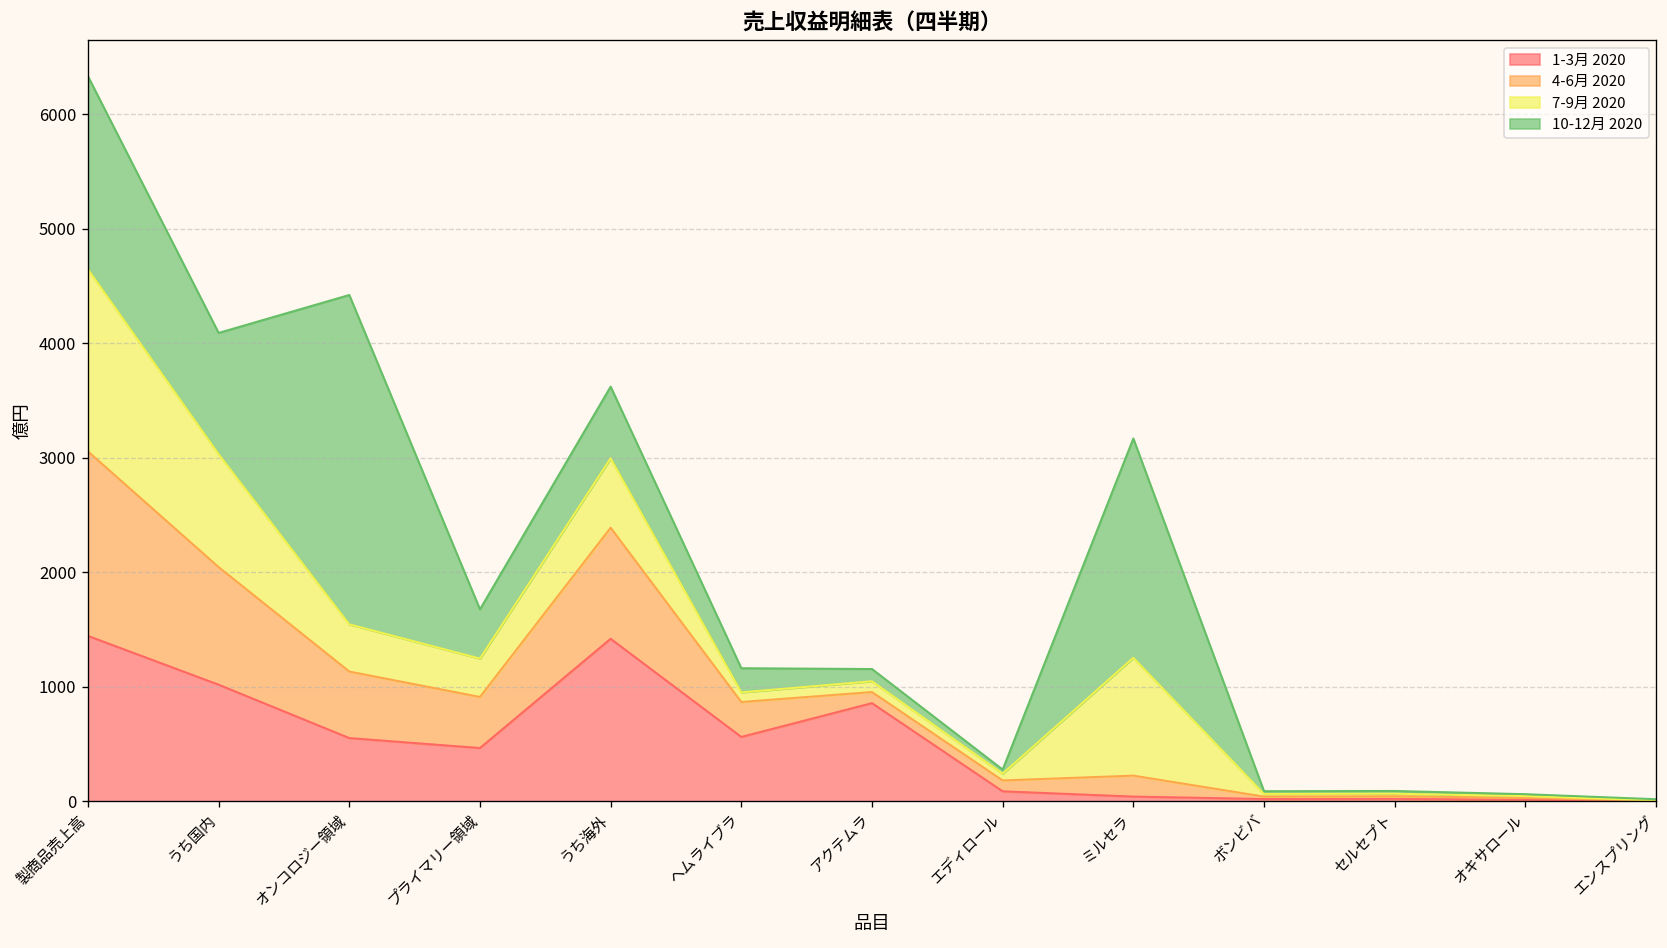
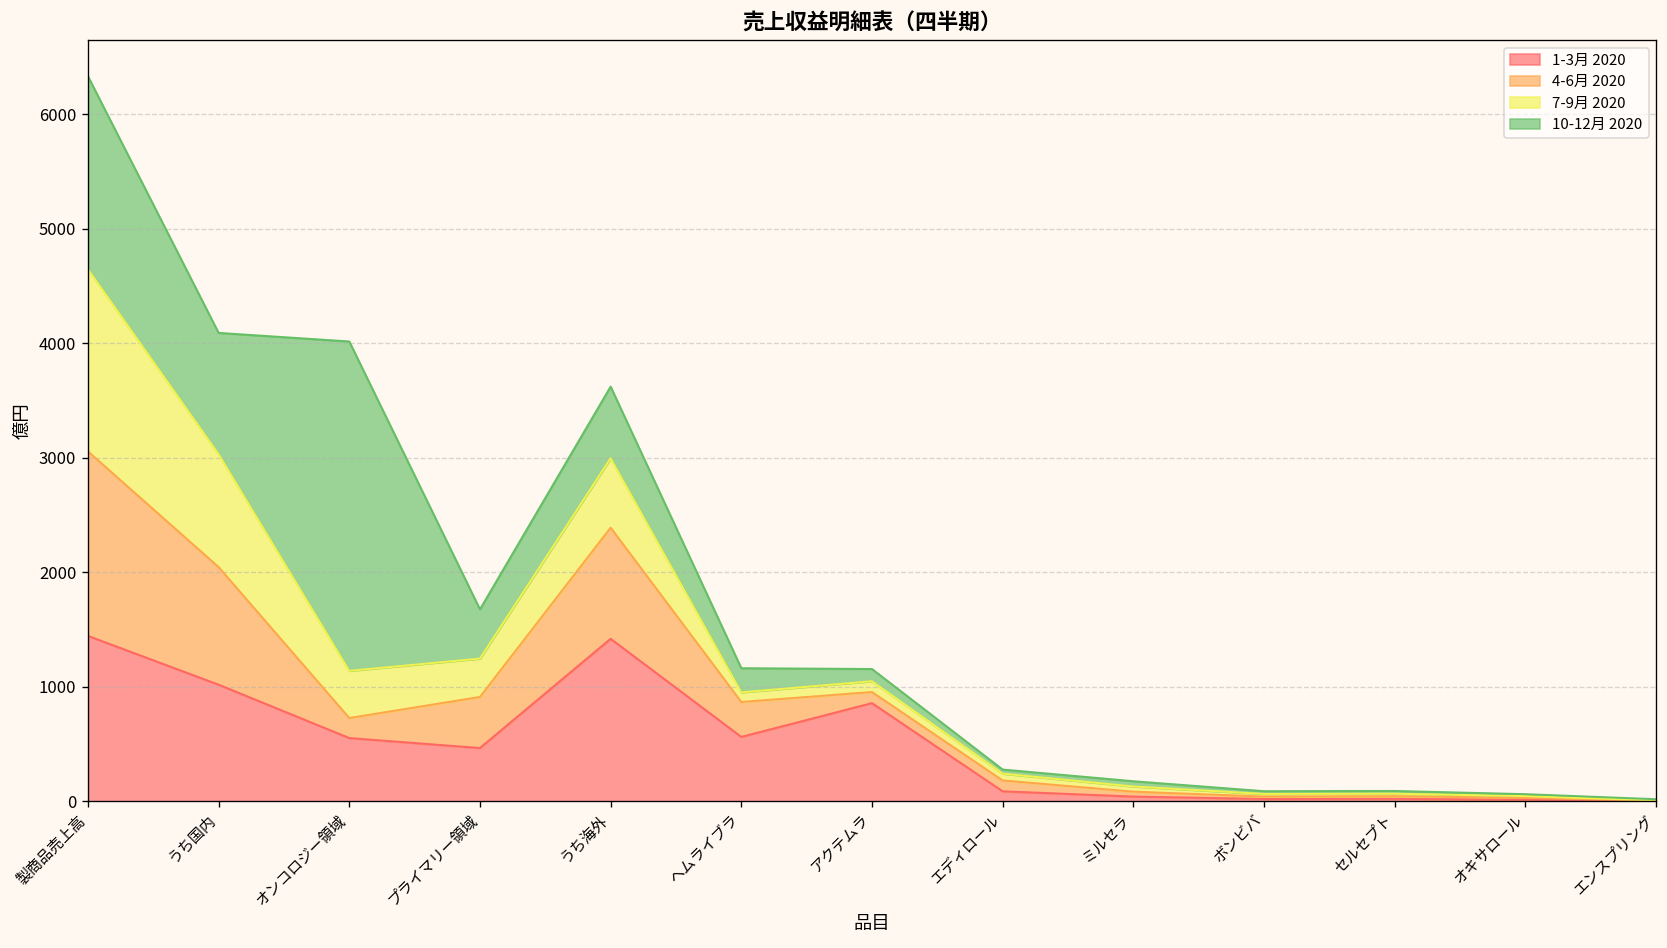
4-6月 2020, オンコロジー領域: 600 -> 200
4-6月 2020, ミルセラ: 200 -> 0
7-9月 2020, ミルセラ: 1000 -> 0
10-12月 2020, ミルセラ: 1900 -> 0
